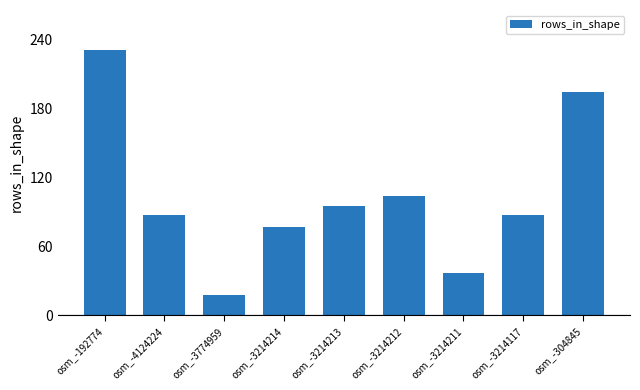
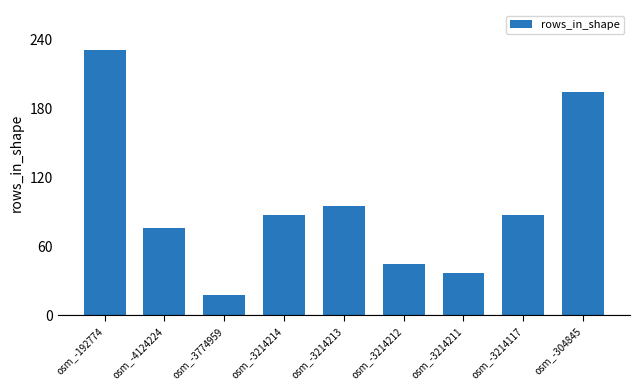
osm_-4124224: 87 -> 76
osm_-3214214: 77 -> 87
osm_-3214212: 104 -> 45
